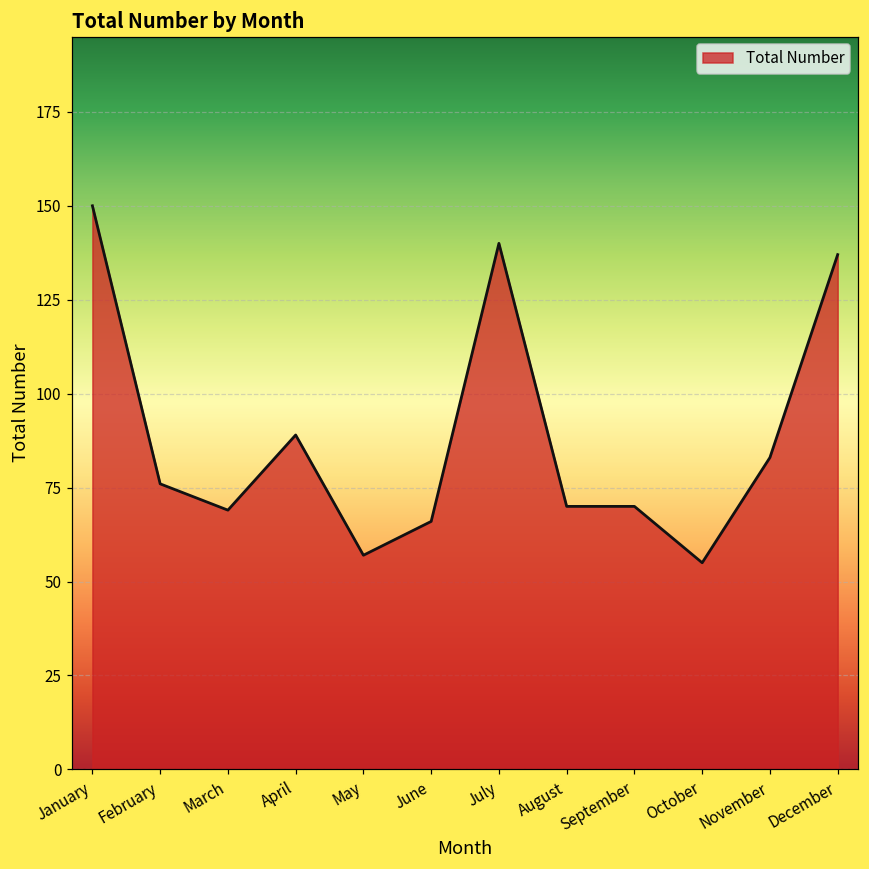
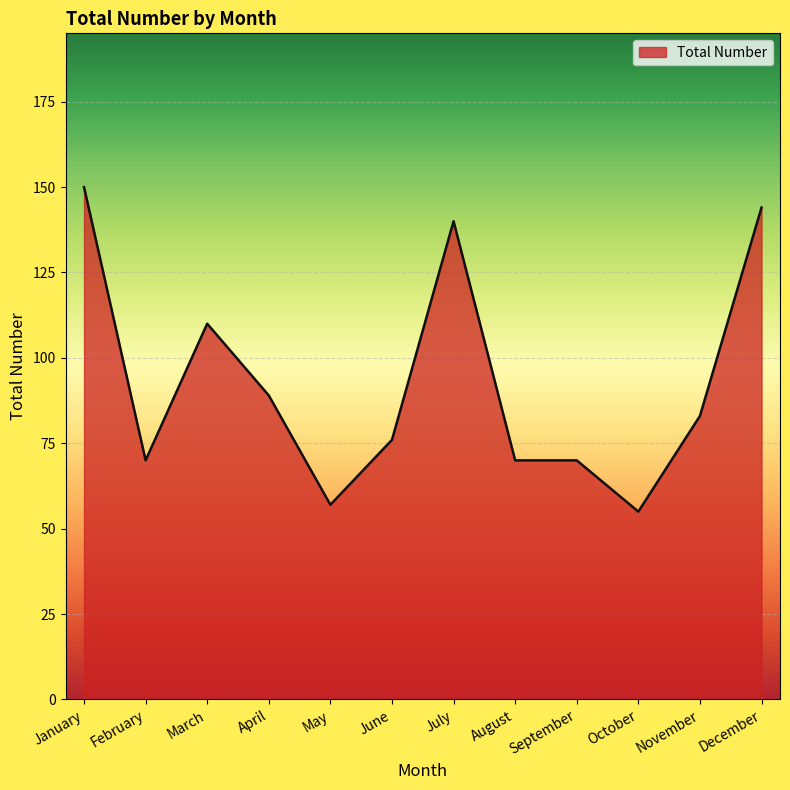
February: 76 -> 70
March: 69 -> 110
June: 66 -> 76
December: 137 -> 144
